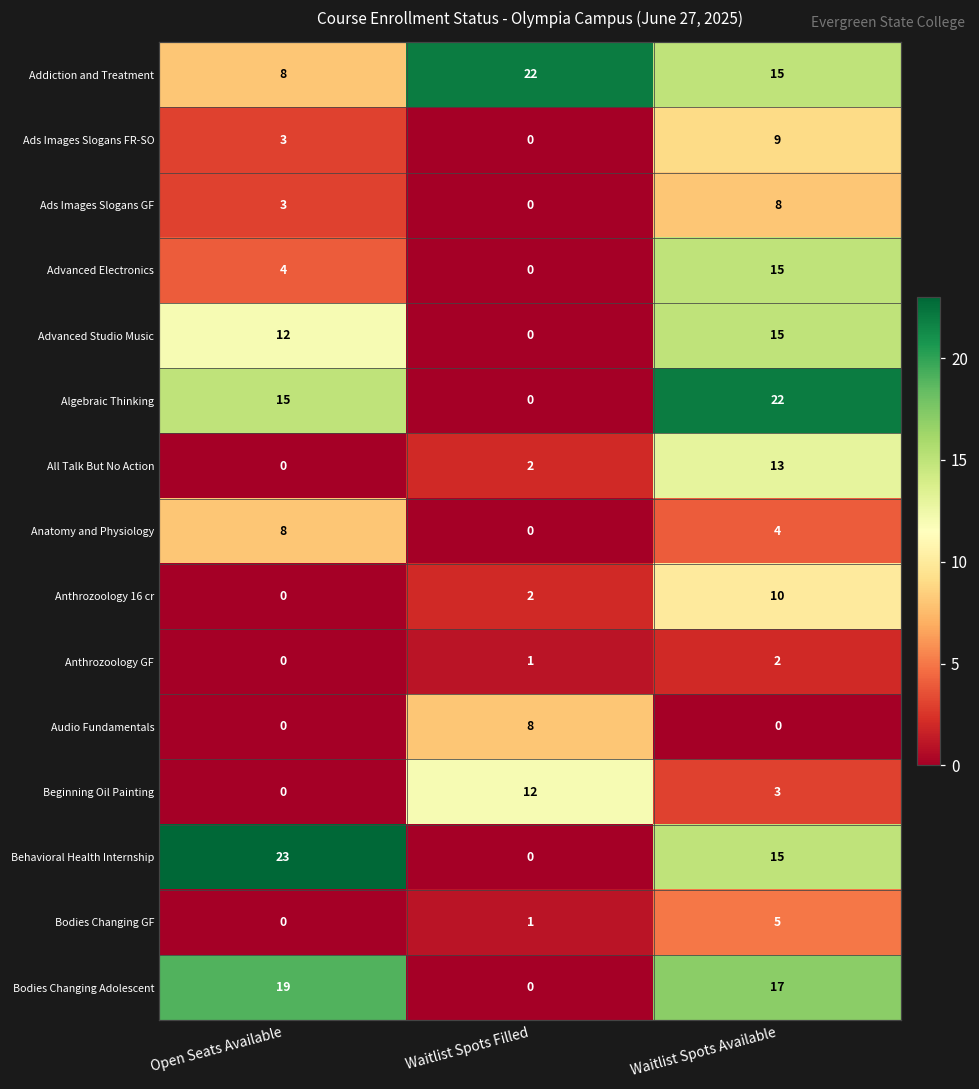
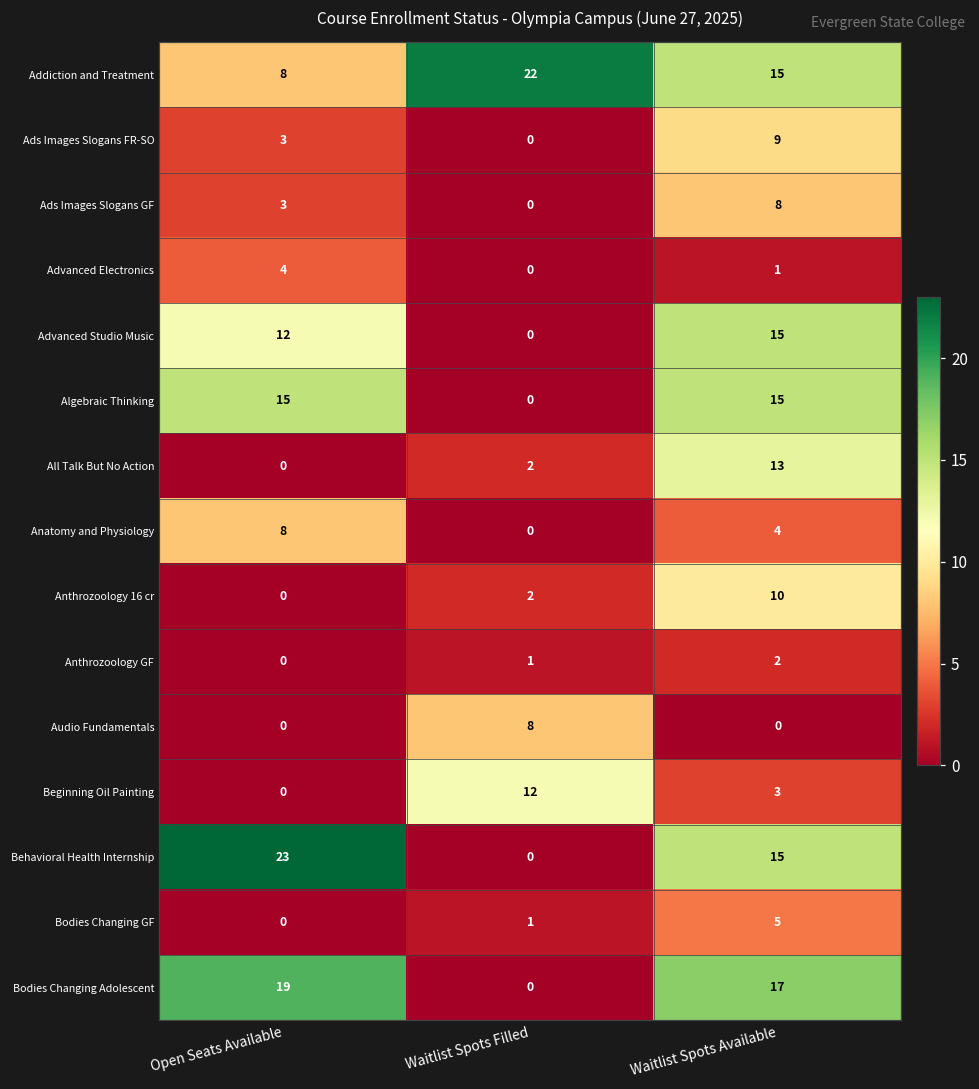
Advanced Electronics, Waitlist Spots Available: 15 -> 1
Algebraic Thinking, Waitlist Spots Available: 22 -> 15
